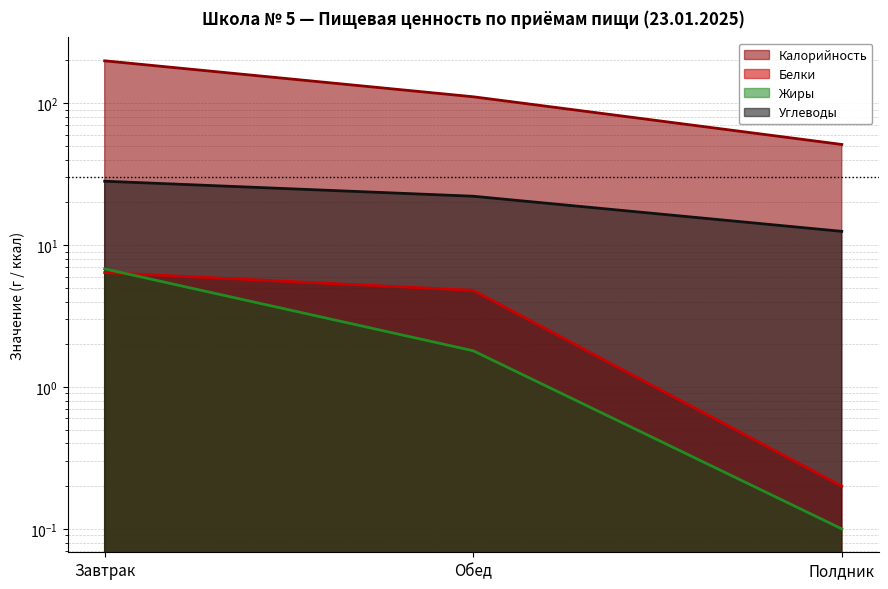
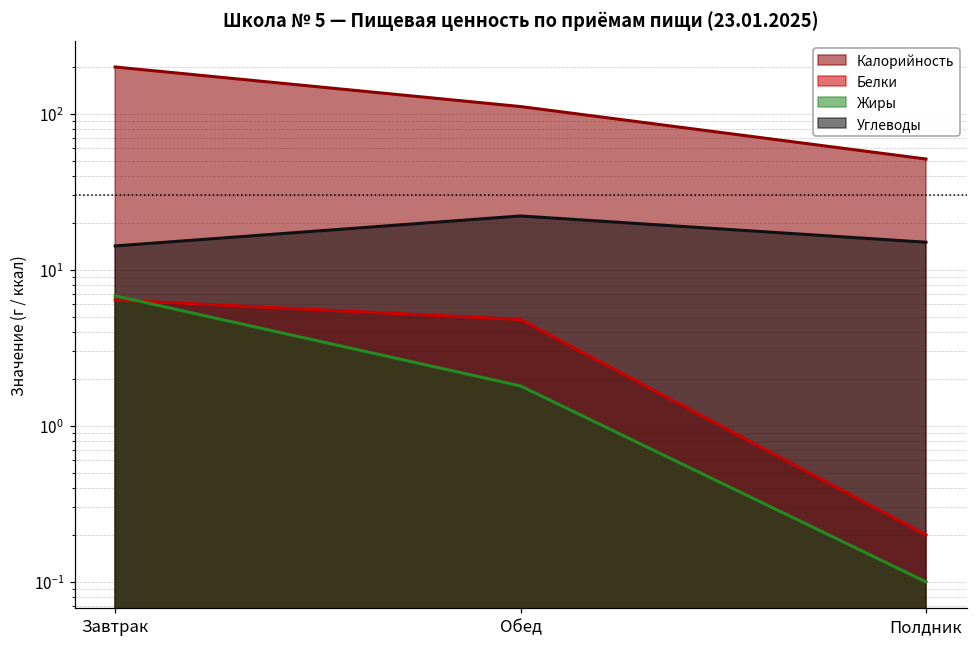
Углеводы, Завтрак: 28 -> 14
Углеводы, Полдник: 13 -> 15
